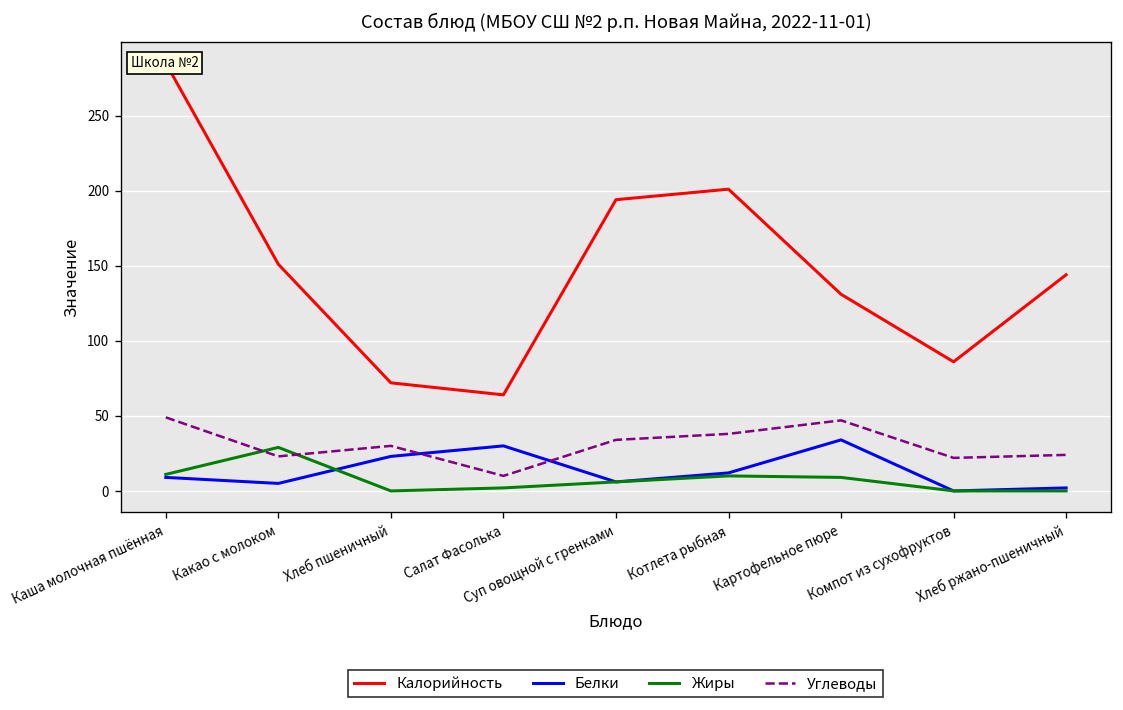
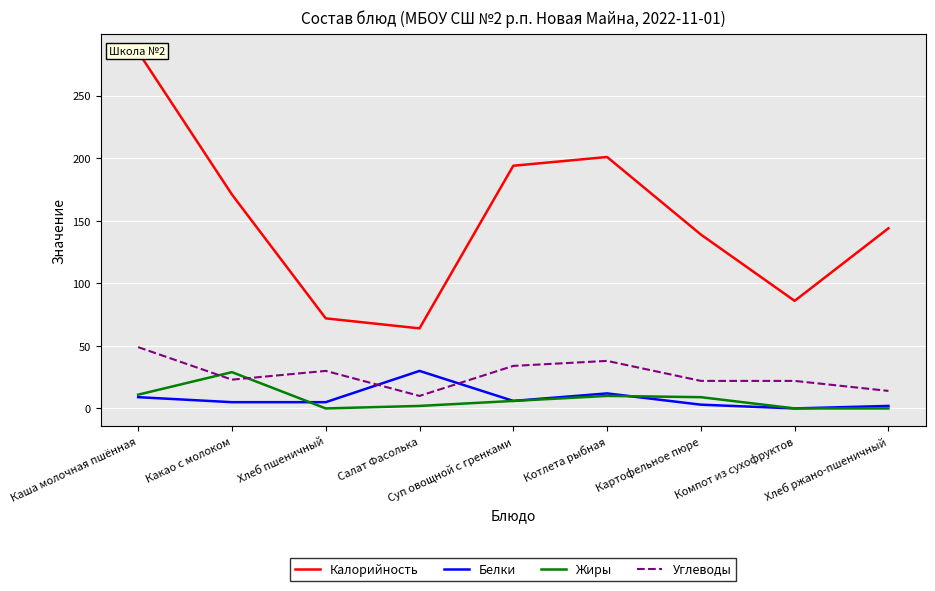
Калорийность, Какао с молоком: 151 -> 171
Белки, Хлеб пшеничный: 23 -> 5
Калорийность, Картофельное пюре: 131 -> 139
Белки, Картофельное пюре: 34 -> 3
Углеводы, Картофельное пюре: 47 -> 22
Углеводы, Хлеб ржано-пшеничный: 24 -> 14
